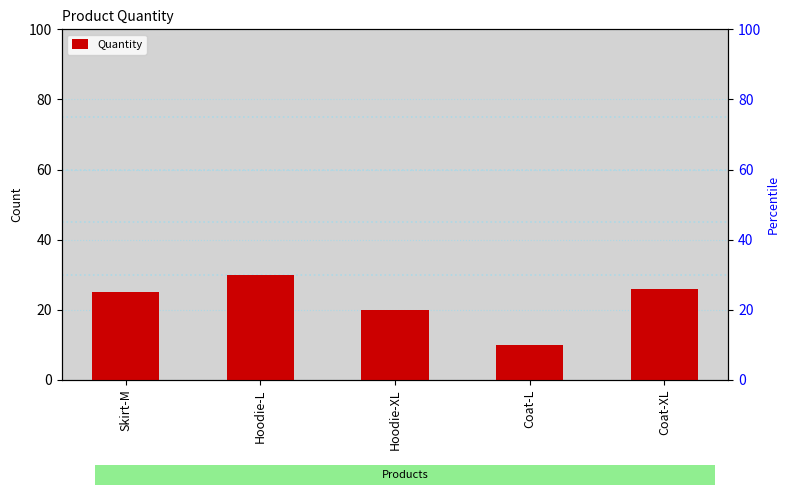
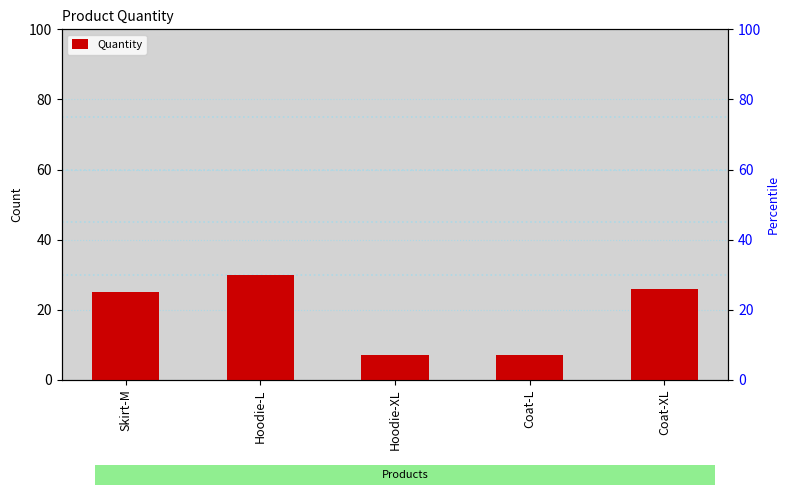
Hoodie-XL: 20 -> 7
Coat-L: 10 -> 7
